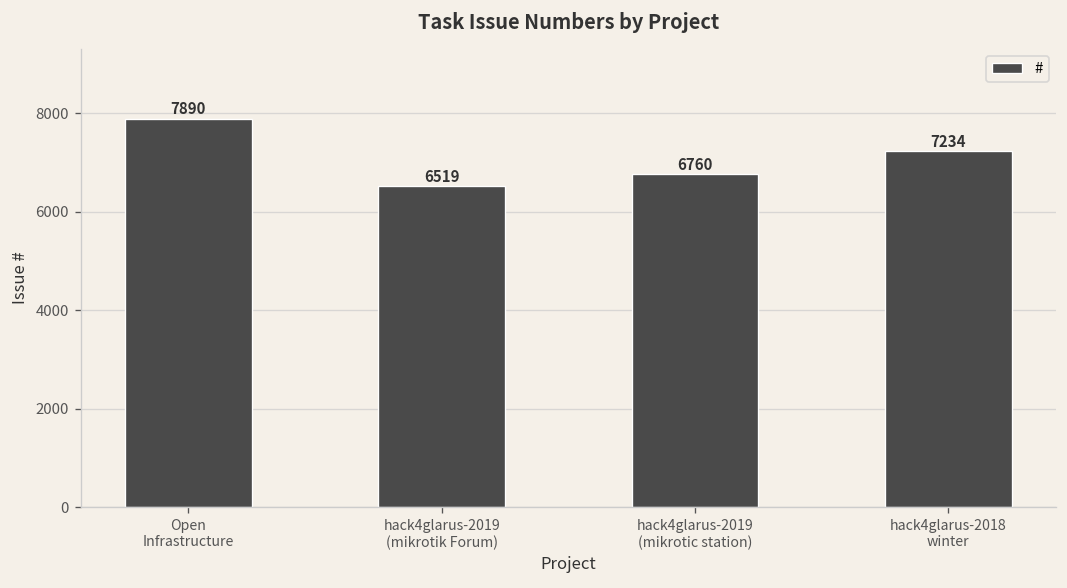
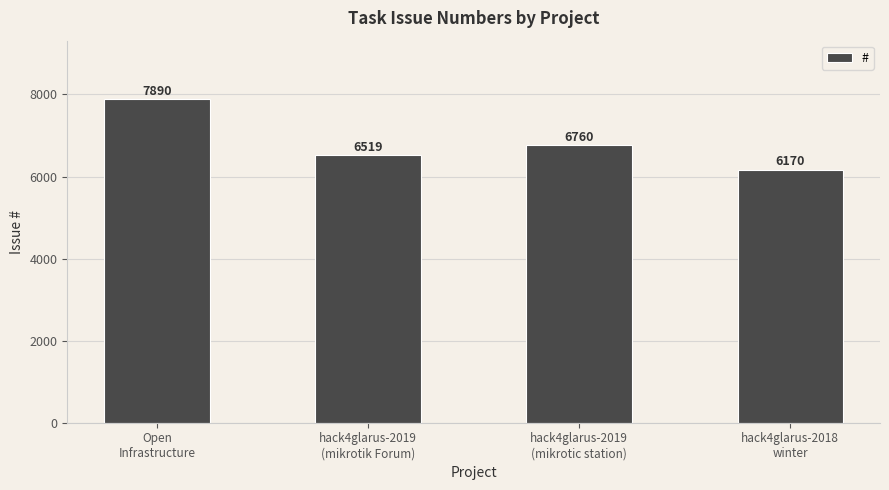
hack4glarus-2018 winter: 7234 -> 6170
